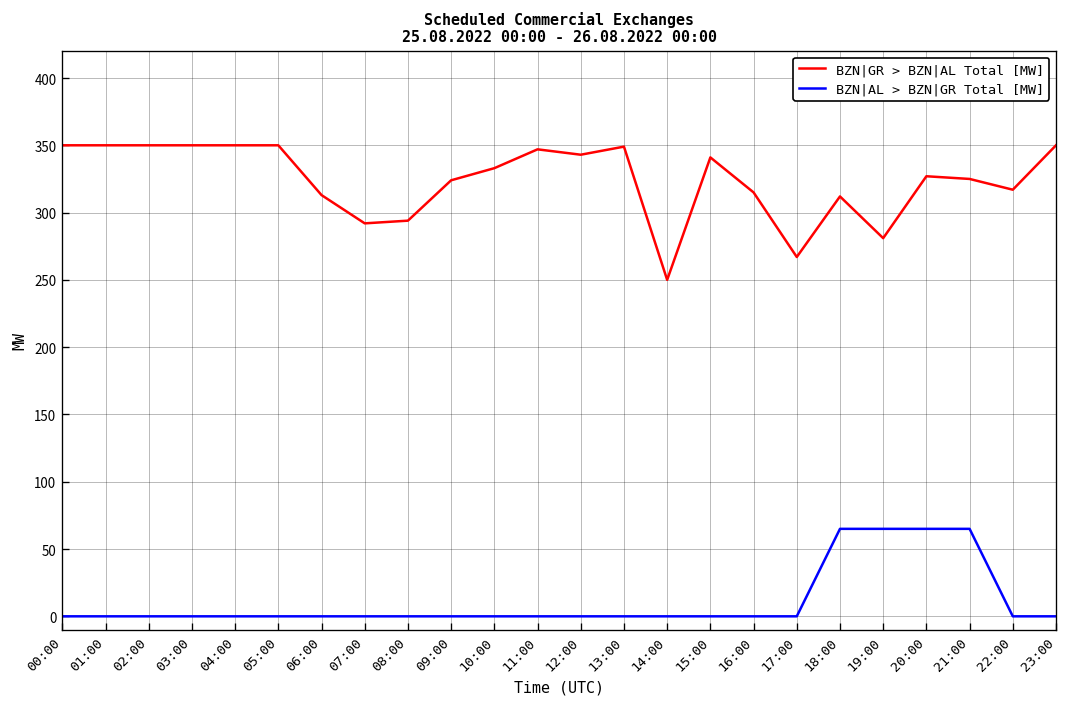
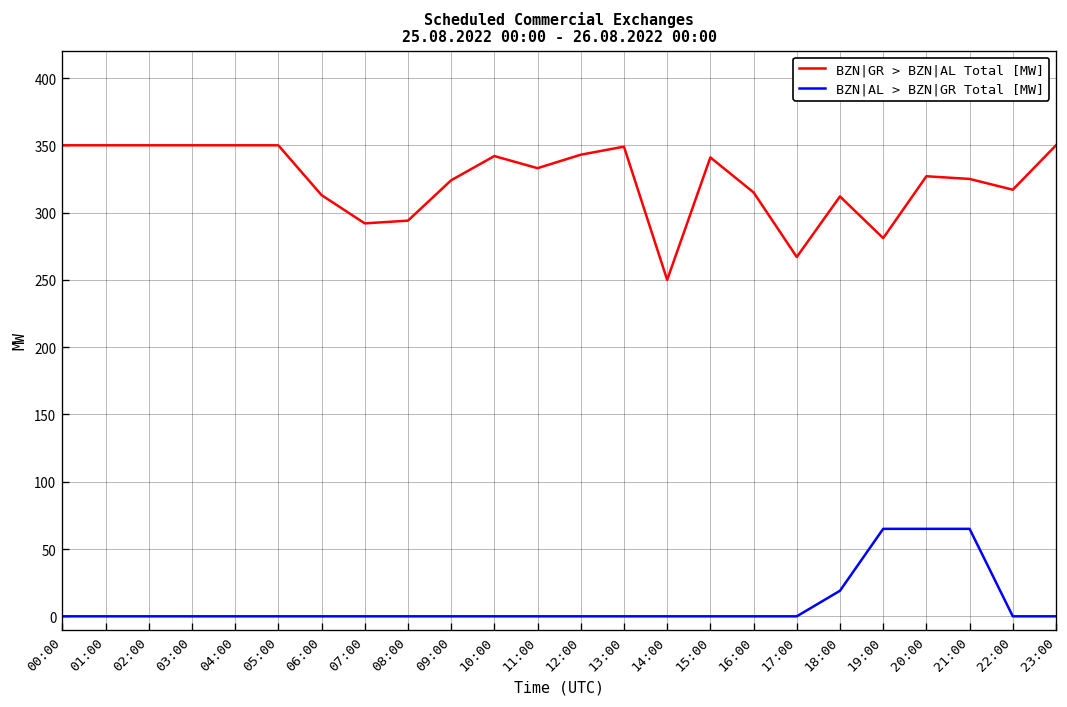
BZN|GR > BZN|AL Total [MW], 10:00: 333 -> 342
BZN|GR > BZN|AL Total [MW], 11:00: 347 -> 333
BZN|AL > BZN|GR Total [MW], 18:00: 65 -> 19
